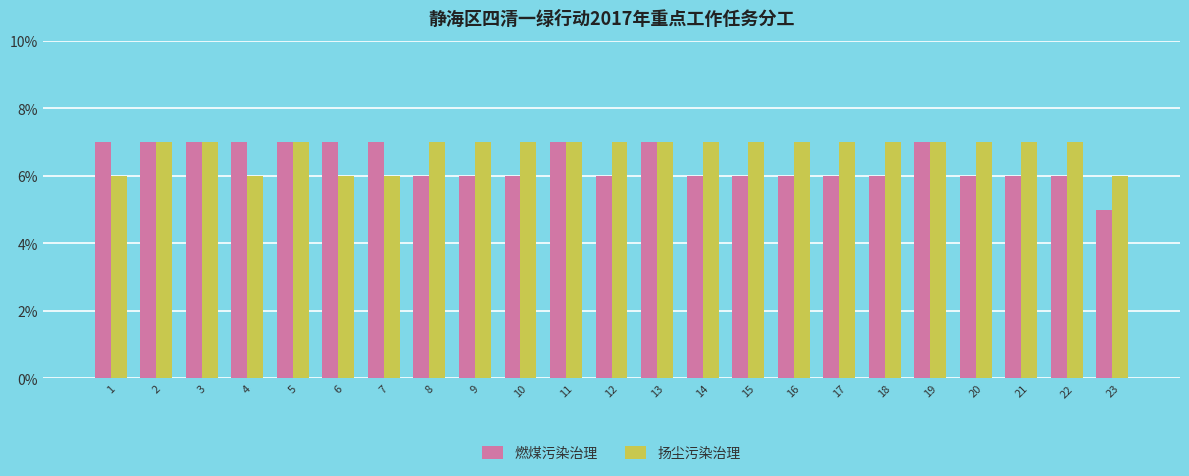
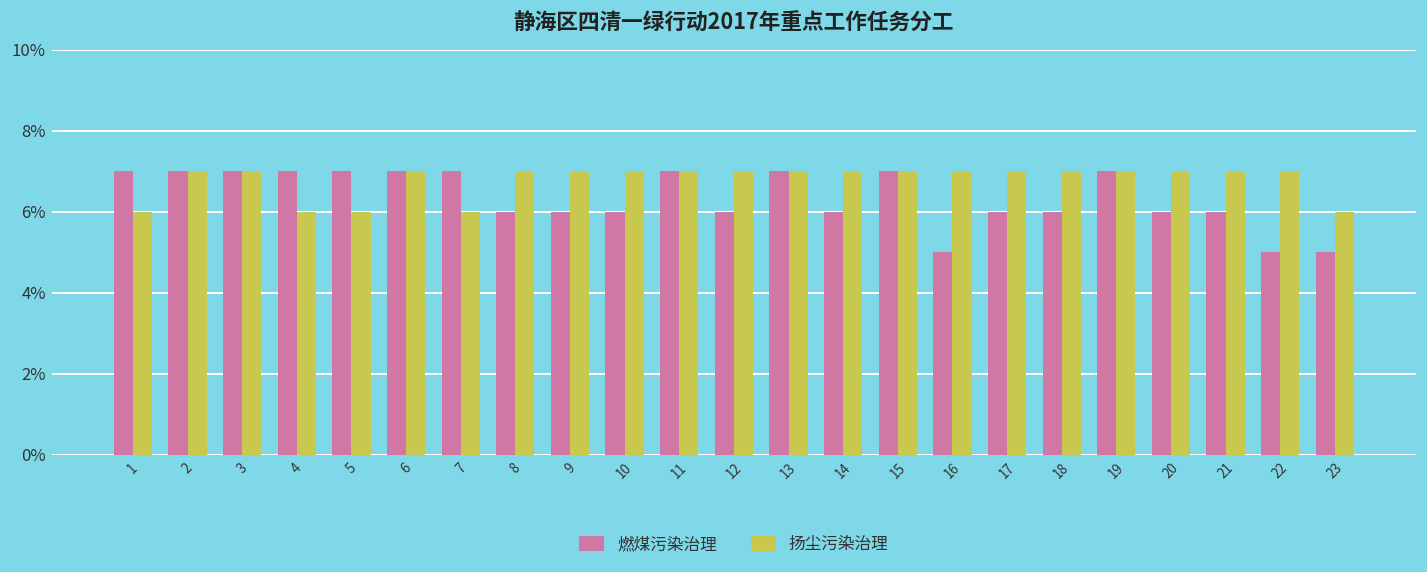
扬尘污染治理, 5: 7% -> 6%
扬尘污染治理, 6: 6% -> 7%
燃煤污染治理, 15: 6% -> 7%
燃煤污染治理, 16: 6% -> 5%
燃煤污染治理, 22: 6% -> 5%
